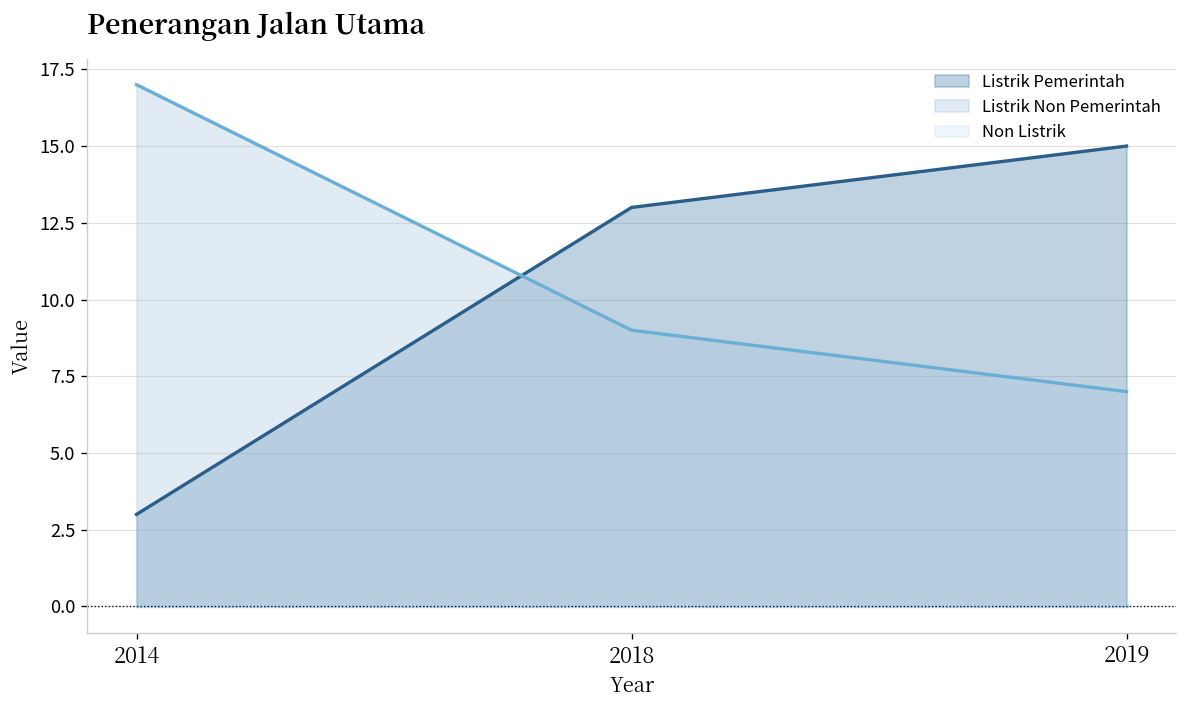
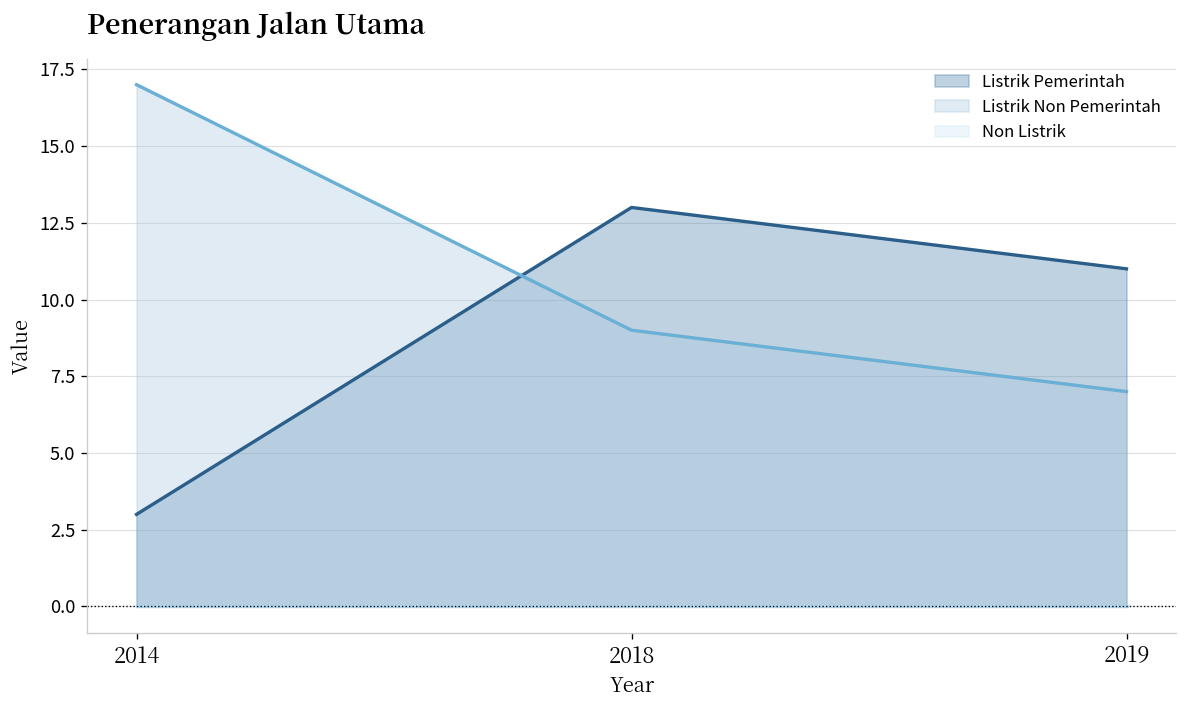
Listrik Pemerintah, 2019: 15 -> 11
